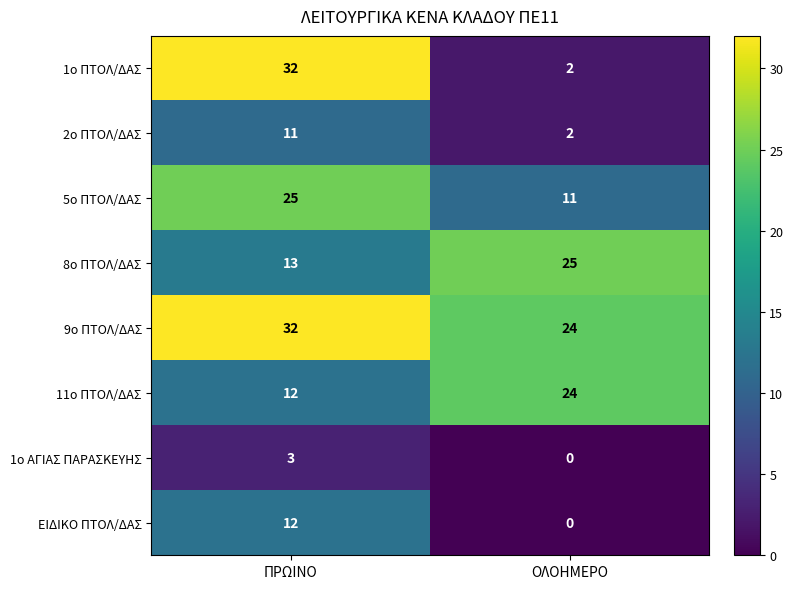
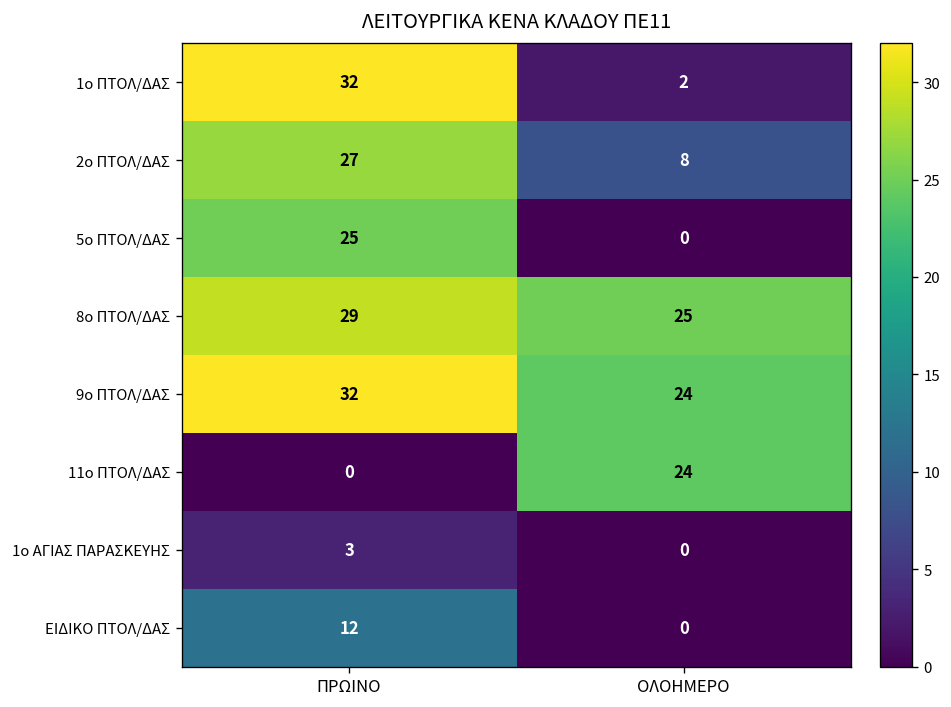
2ο ΠΤΟΛ/ΔΑΣ, ΠΡΩΙΝΟ: 11 -> 27
2ο ΠΤΟΛ/ΔΑΣ, ΟΛΟΗΜΕΡΟ: 2 -> 8
5ο ΠΤΟΛ/ΔΑΣ, ΟΛΟΗΜΕΡΟ: 11 -> 0
8ο ΠΤΟΛ/ΔΑΣ, ΠΡΩΙΝΟ: 13 -> 29
11ο ΠΤΟΛ/ΔΑΣ, ΠΡΩΙΝΟ: 12 -> 0
